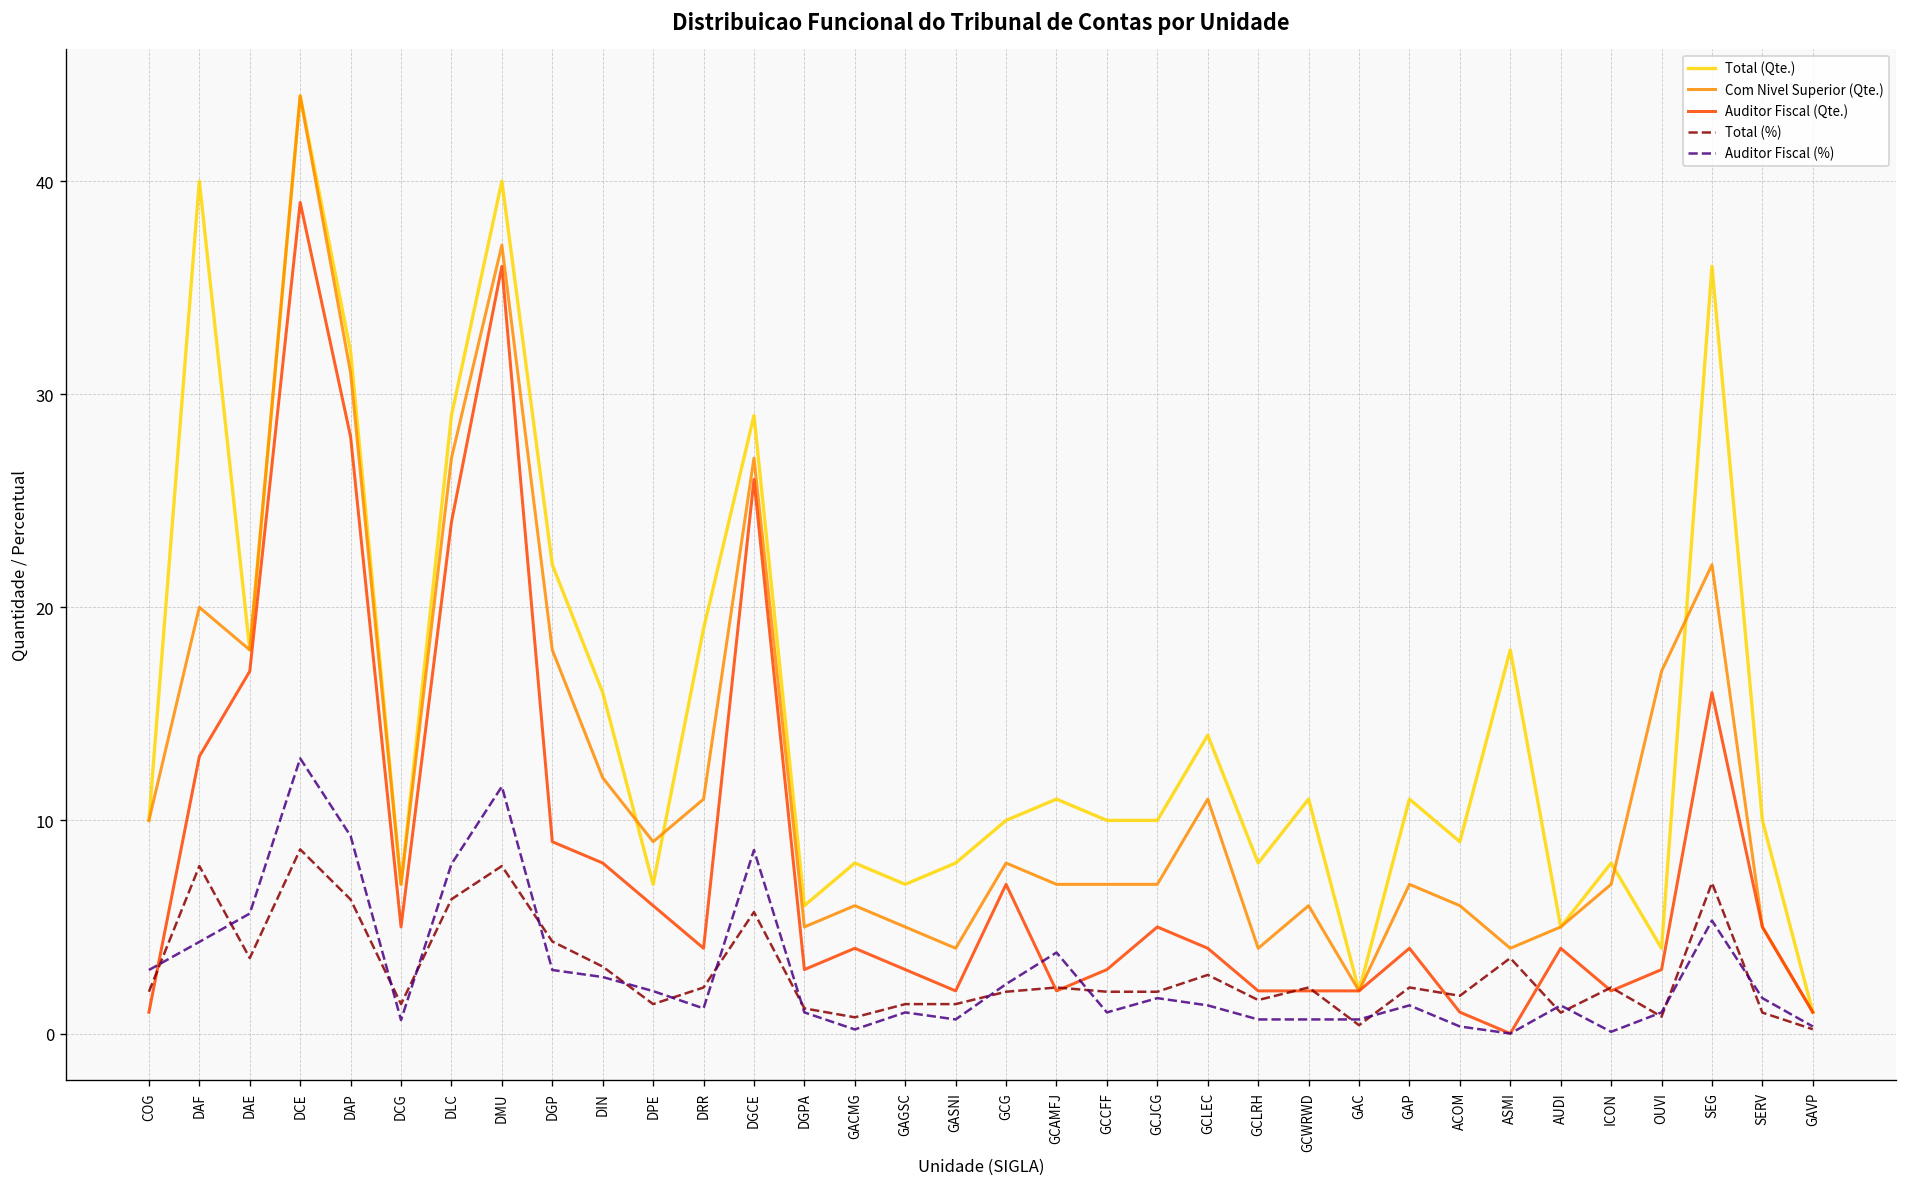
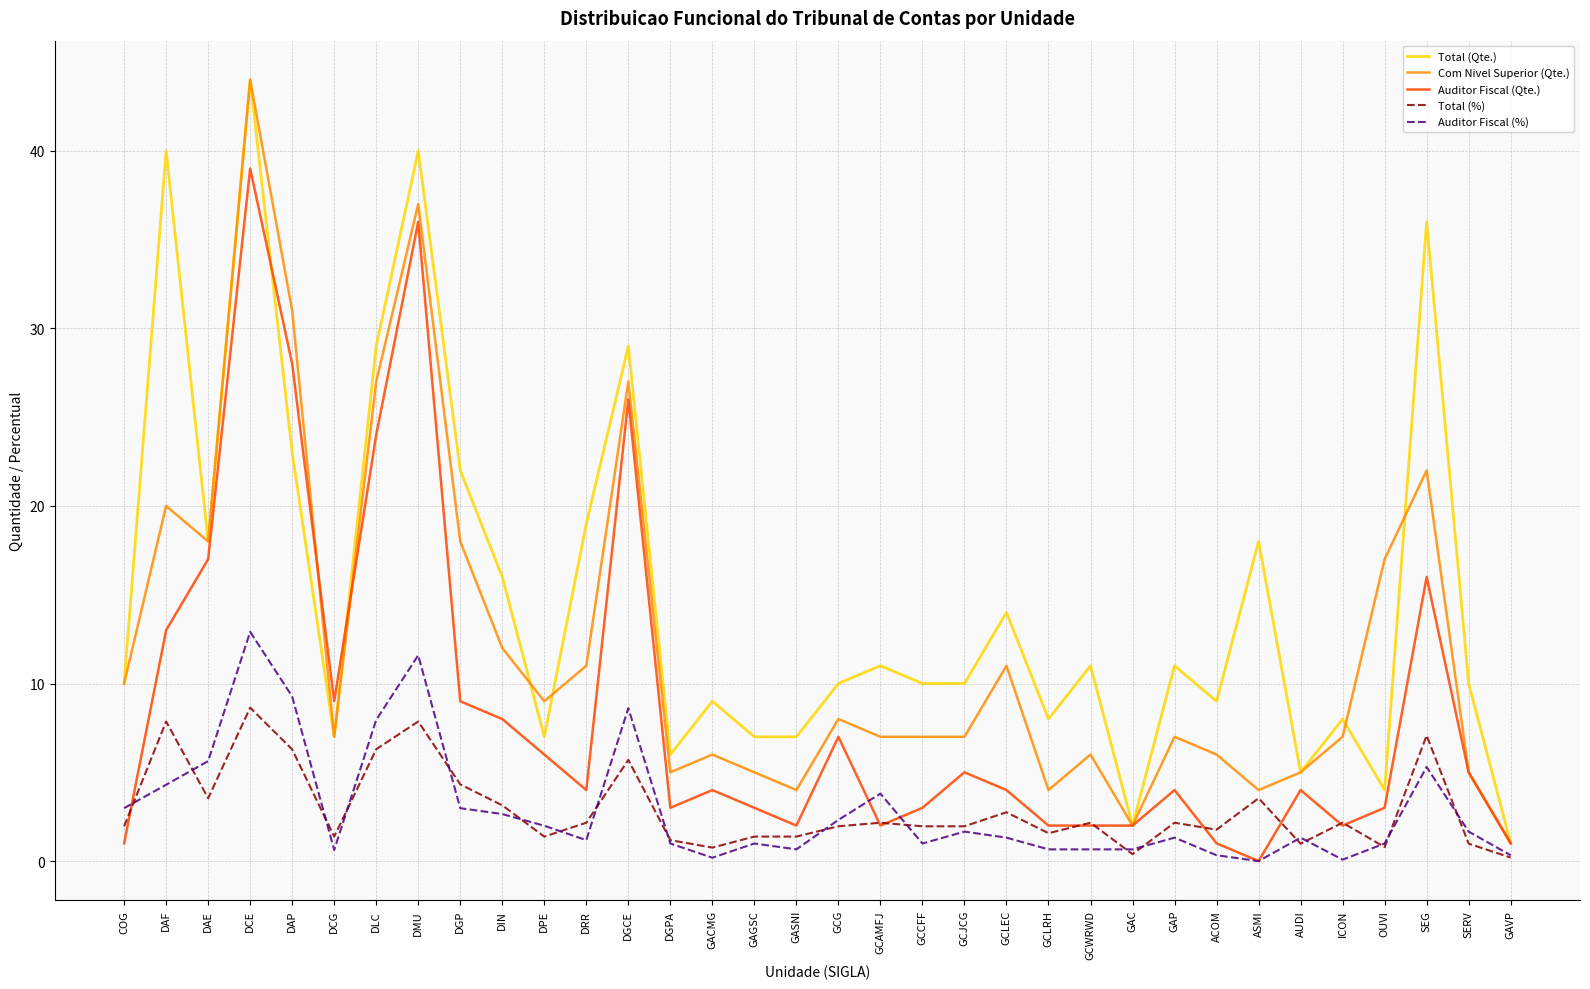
Total (Qte.), DAP: 32 -> 23
Auditor Fiscal (Qte.), DCG: 5 -> 9
Total (Qte.), GACMG: 8 -> 9
Total (Qte.), GASNI: 8 -> 7
